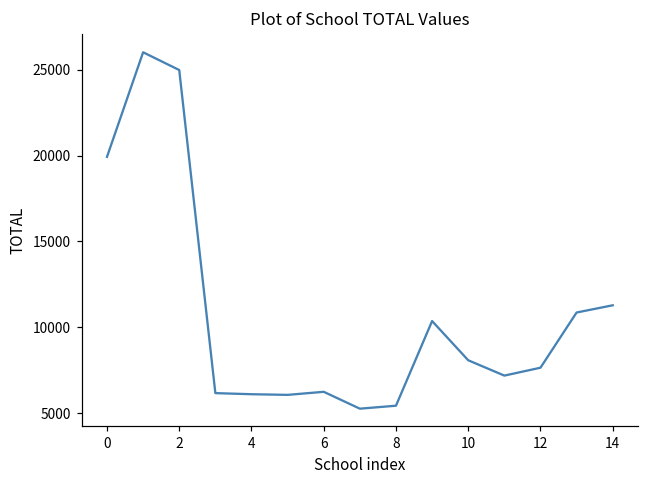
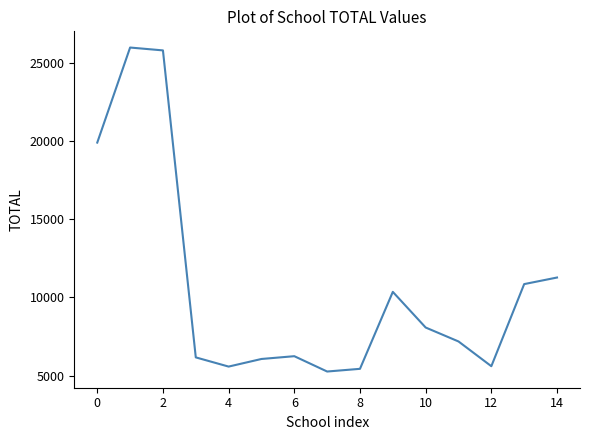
2: 25000 -> 25800
4: 6100 -> 5600
12: 7600 -> 5600
